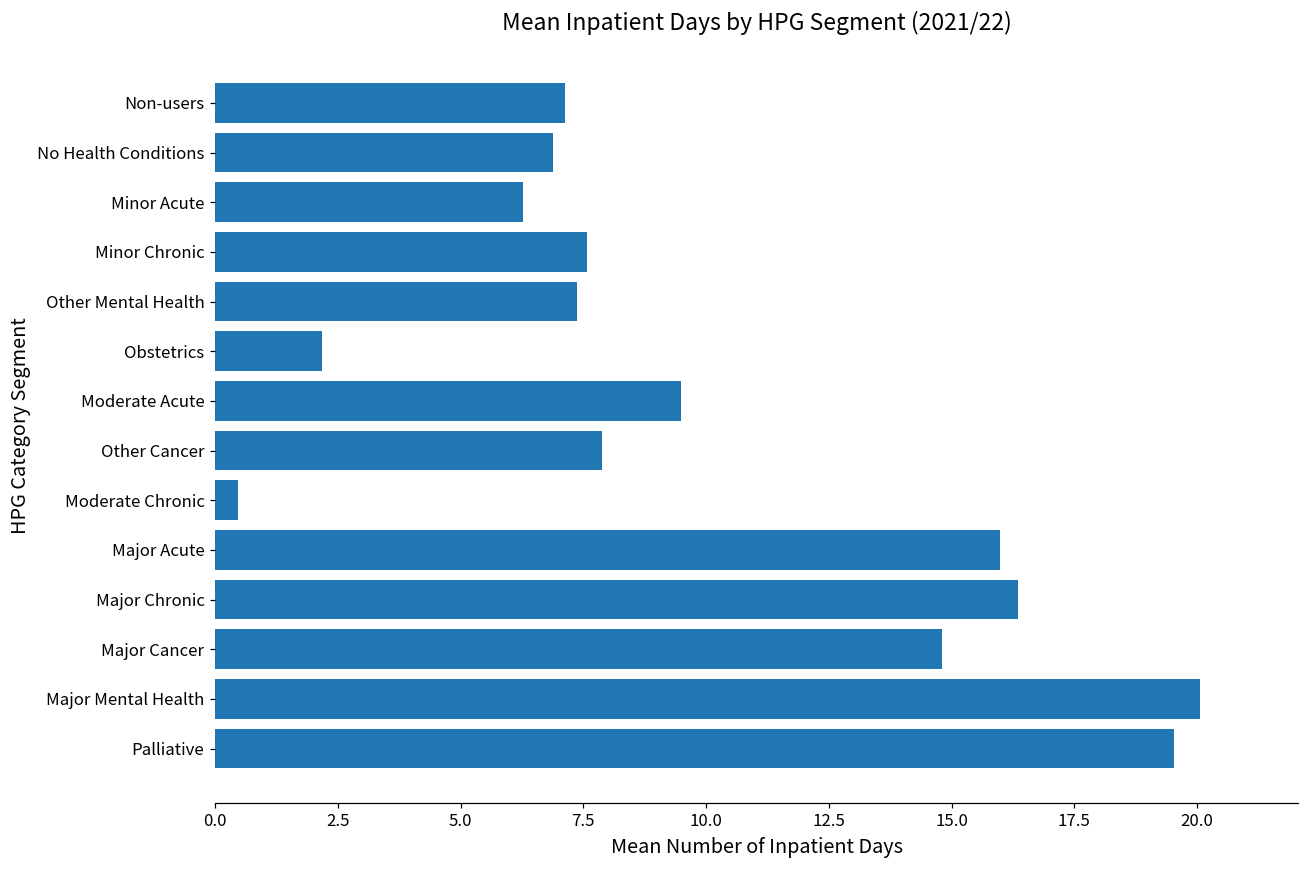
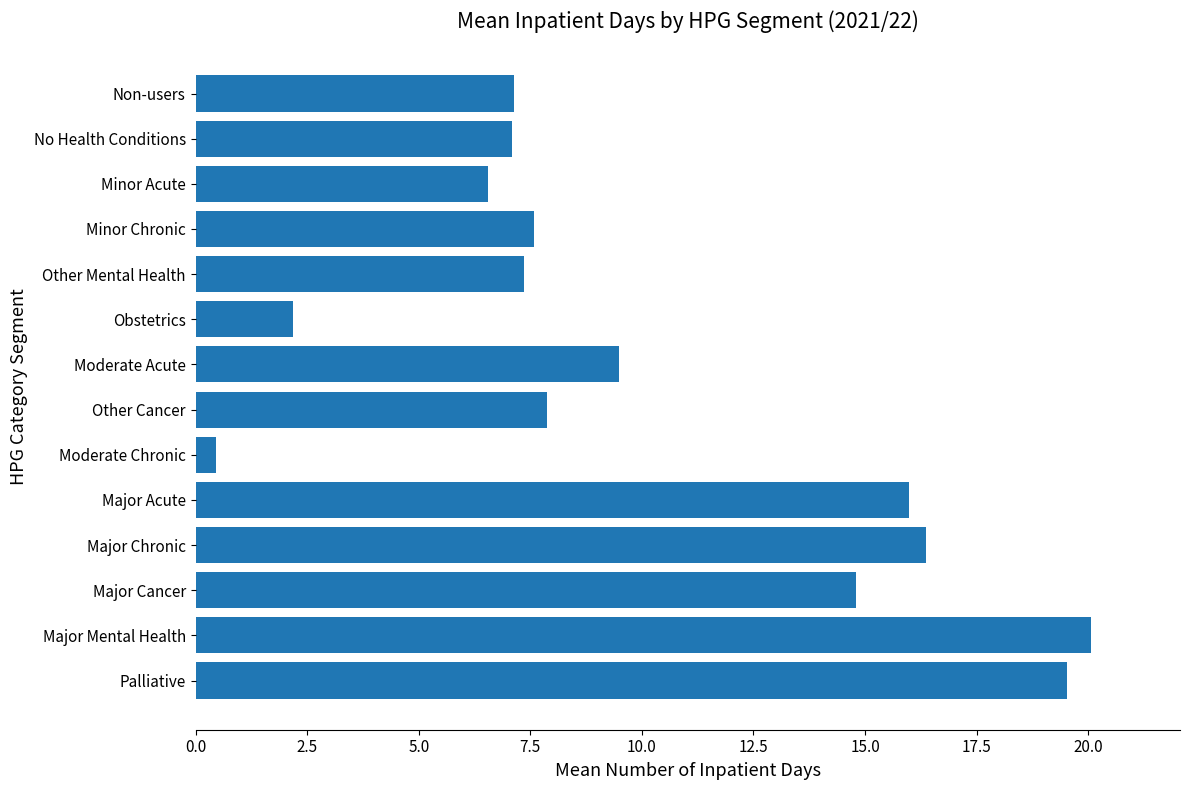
No Health Conditions: 6.9 -> 7.1
Minor Acute: 6.3 -> 6.6
